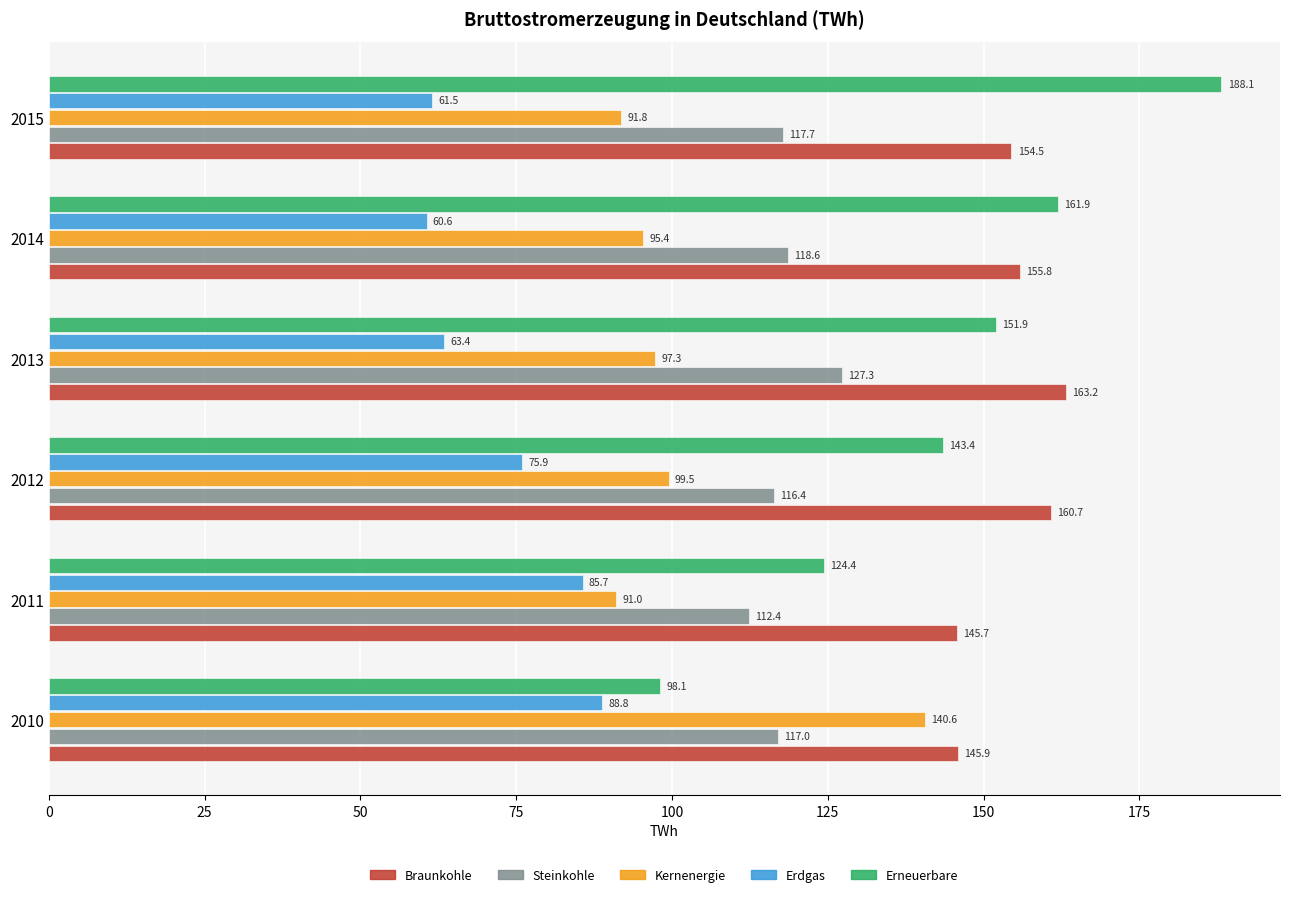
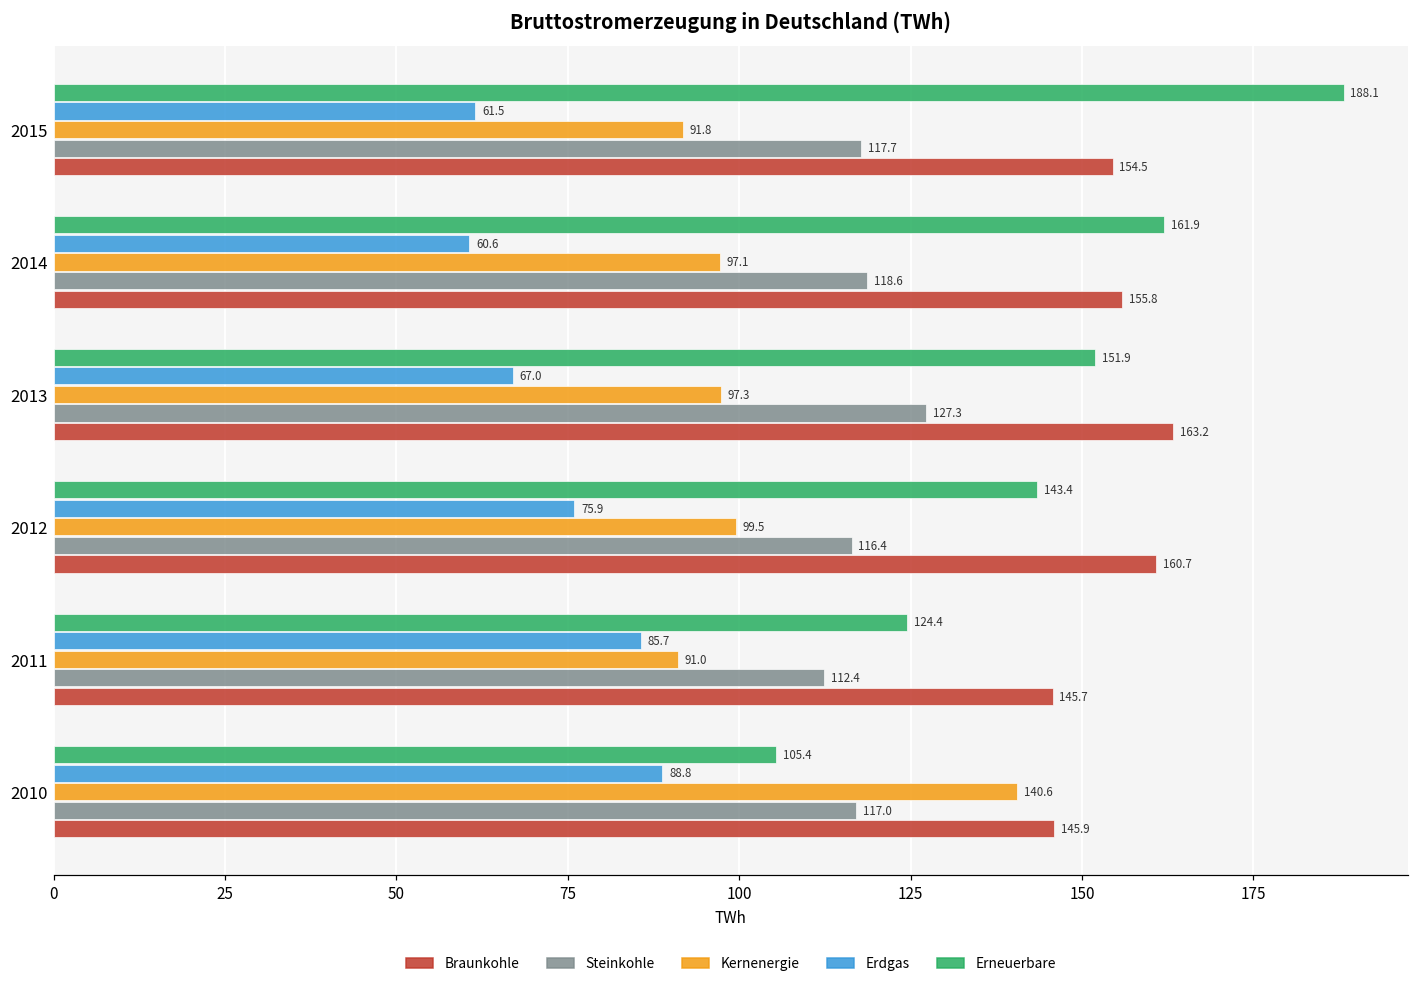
Kernenergie, 2014: 95.4 -> 97.1
Erdgas, 2013: 63.4 -> 67.0
Erneuerbare, 2010: 98.1 -> 105.4
